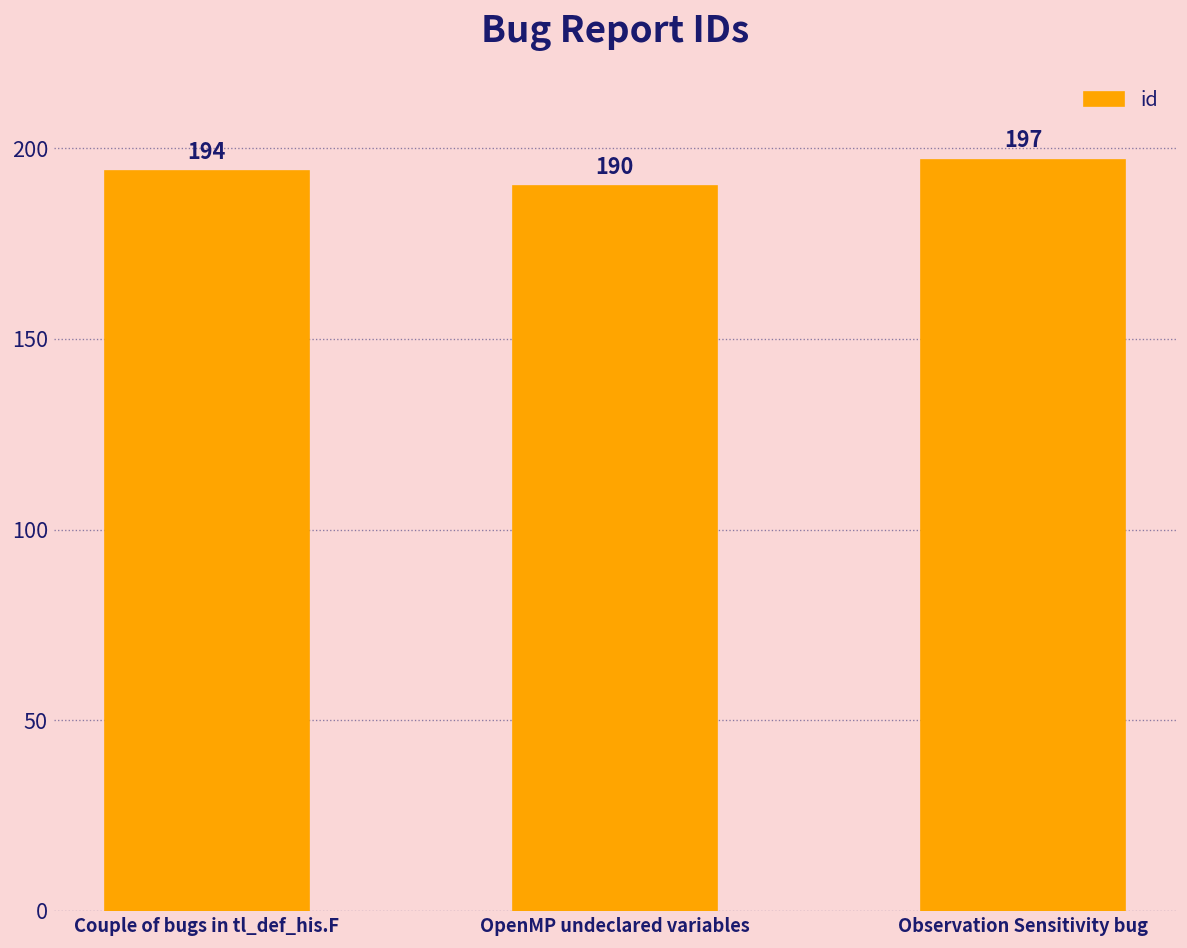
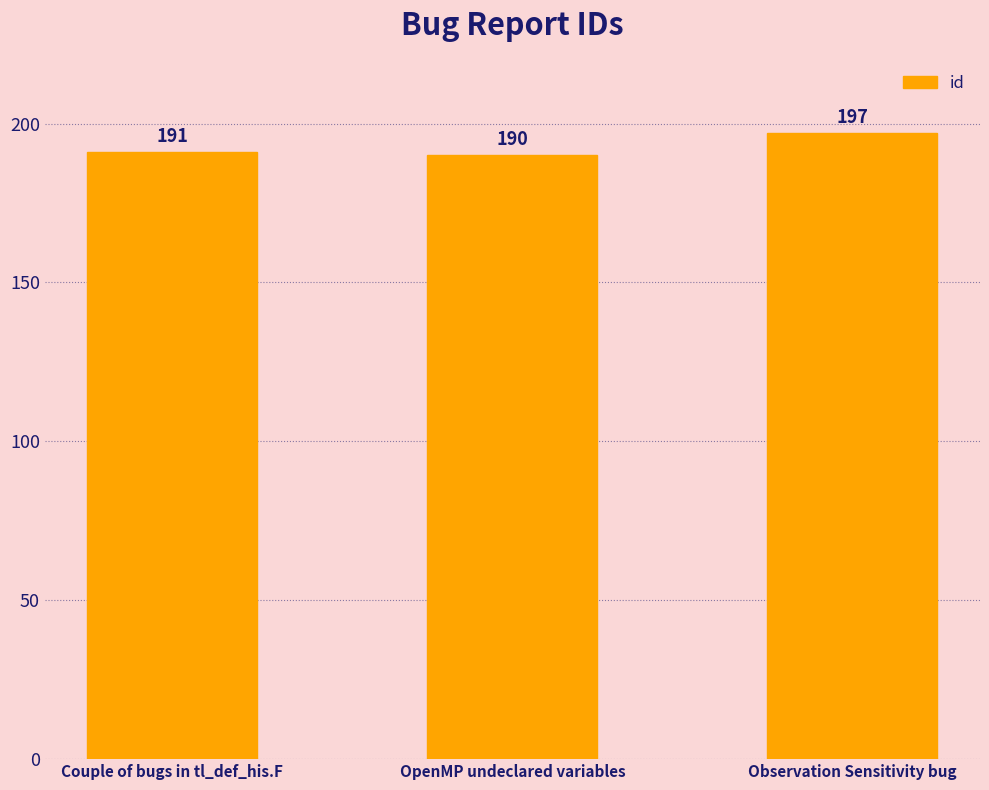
Couple of bugs in tl_def_his.F: 194 -> 191
